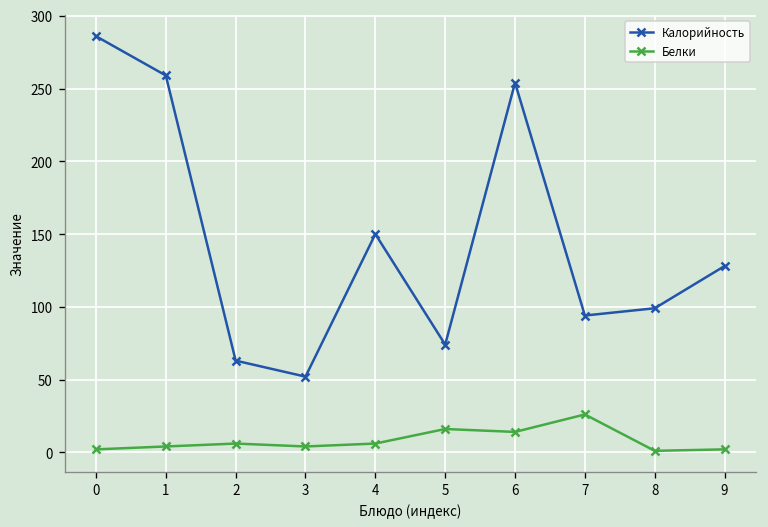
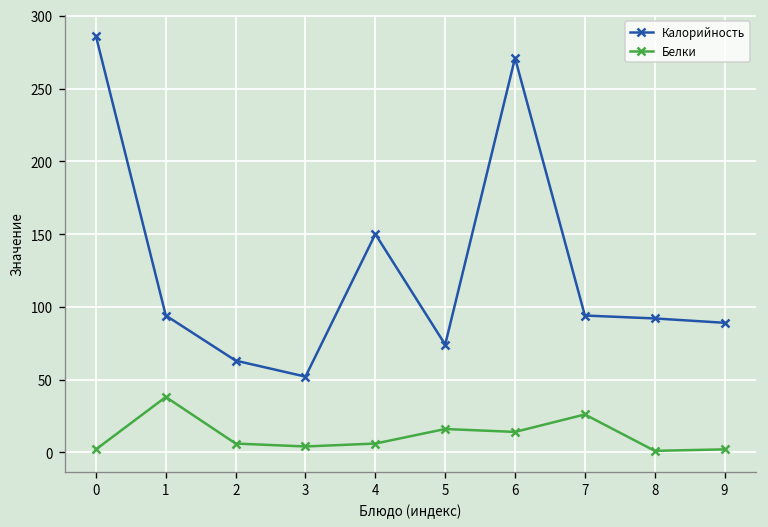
Калорийность, 1: 259 -> 94
Белки, 1: 4 -> 38
Калорийность, 6: 254 -> 271
Калорийность, 8: 99 -> 92
Калорийность, 9: 128 -> 89
